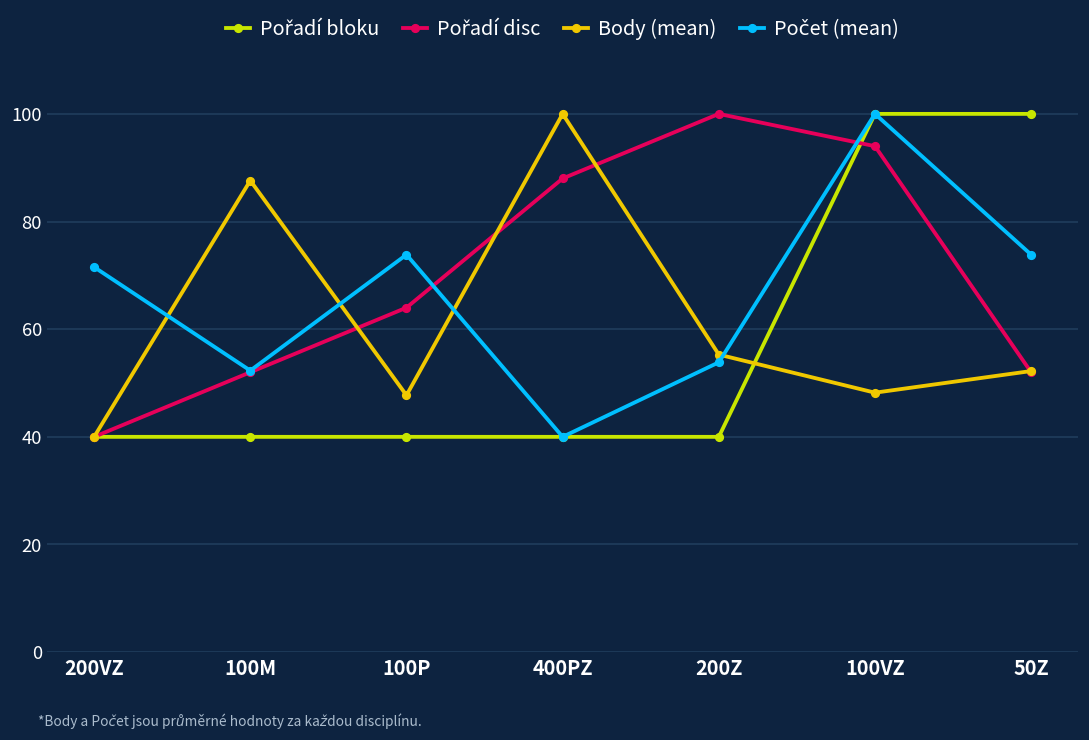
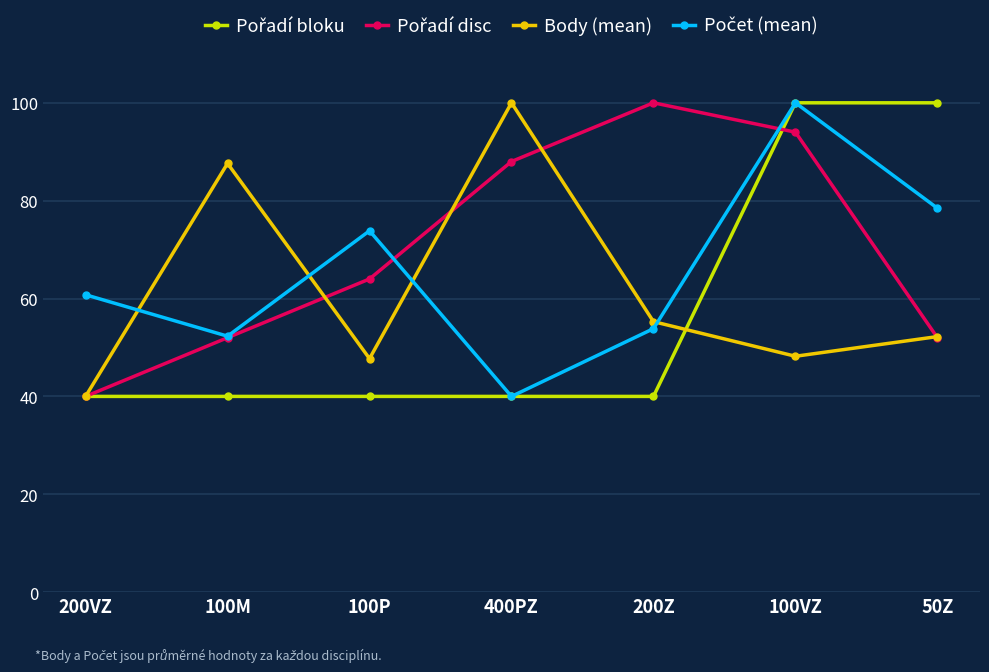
Počet (mean), 200VZ: 72 -> 61
Počet (mean), 50Z: 74 -> 78
